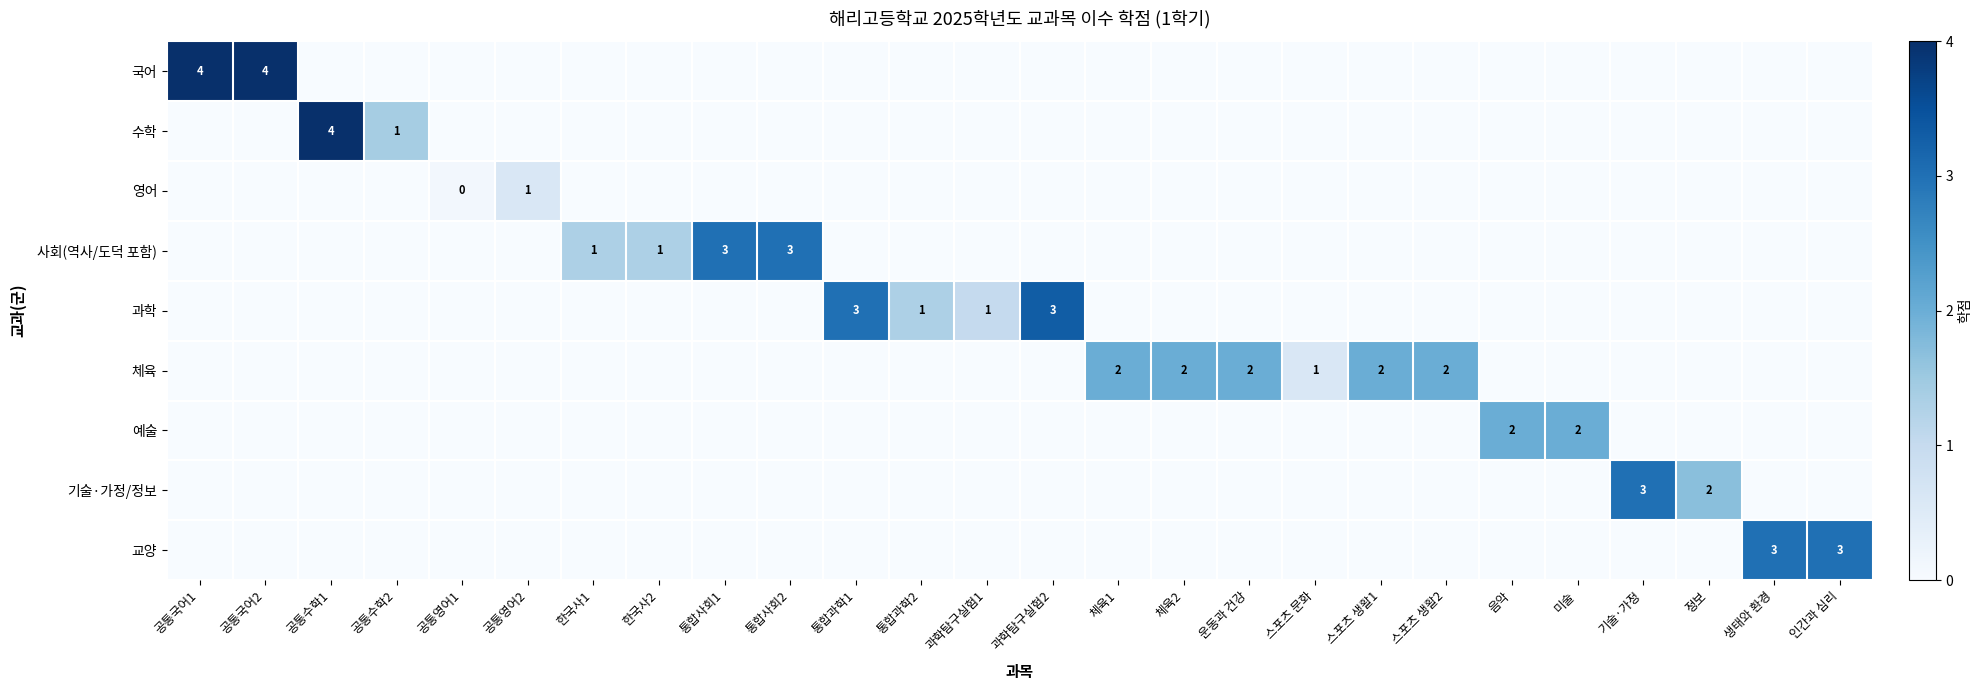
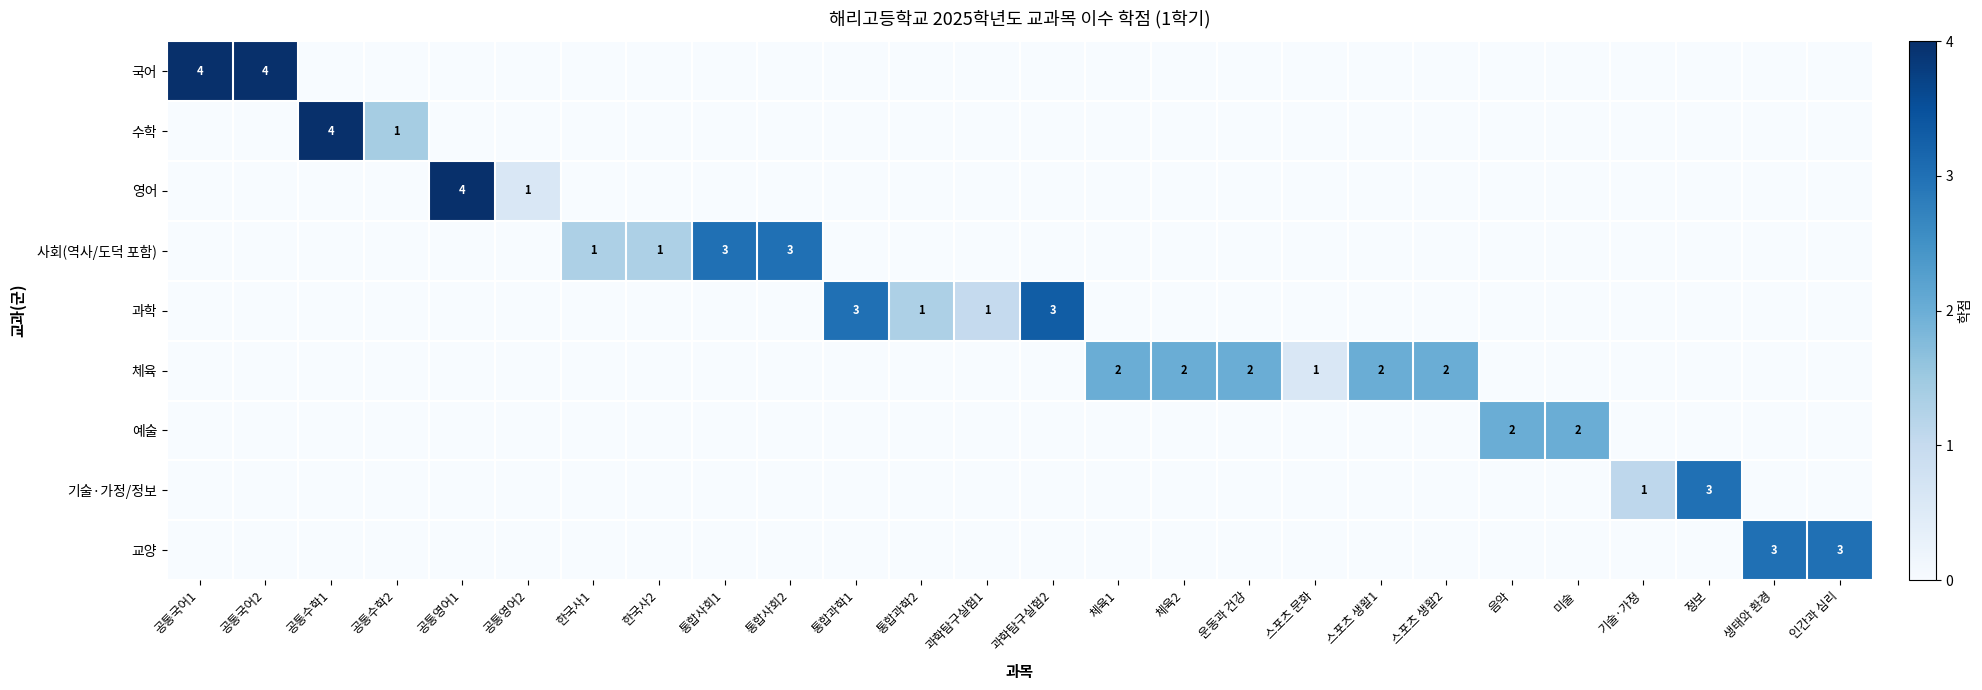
영어, 공통영어1: 0 -> 4
기술·가정/정보, 기술·가정: 3 -> 1
기술·가정/정보, 정보: 2 -> 3
